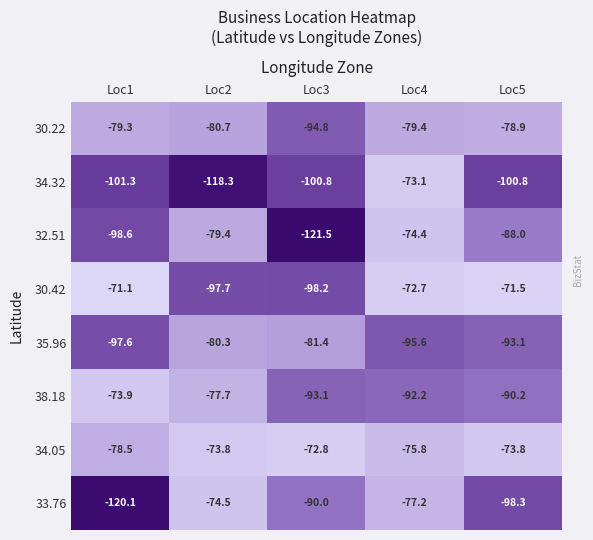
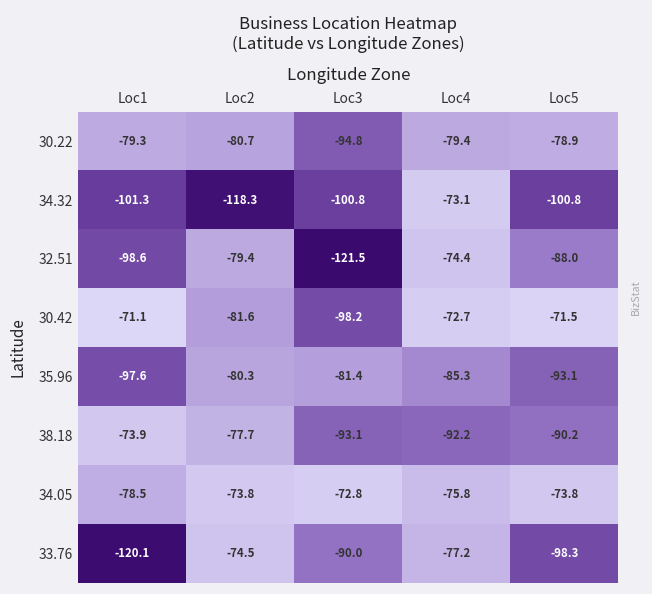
30.42, Loc2: -97.7 -> -81.6
35.96, Loc4: -95.6 -> -85.3
